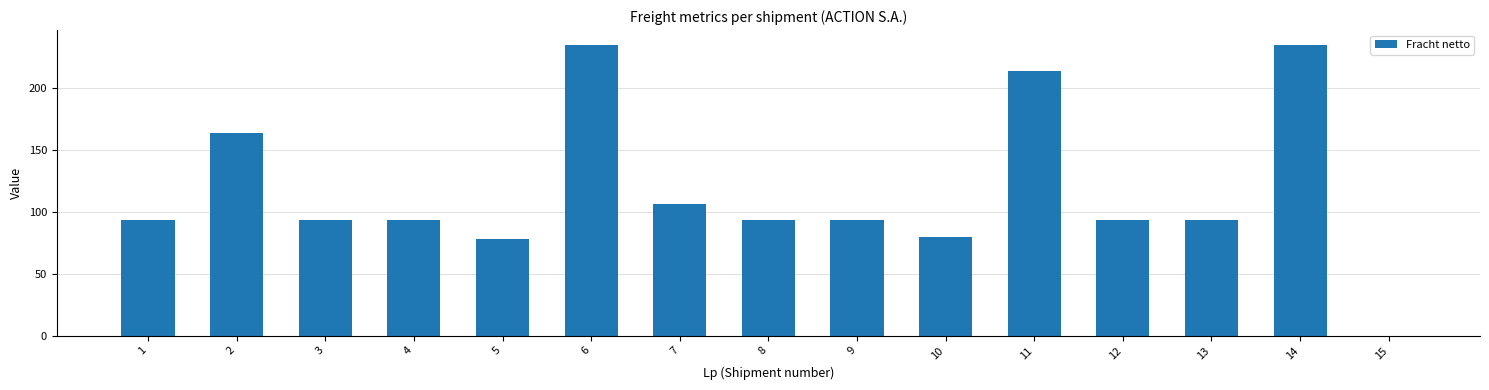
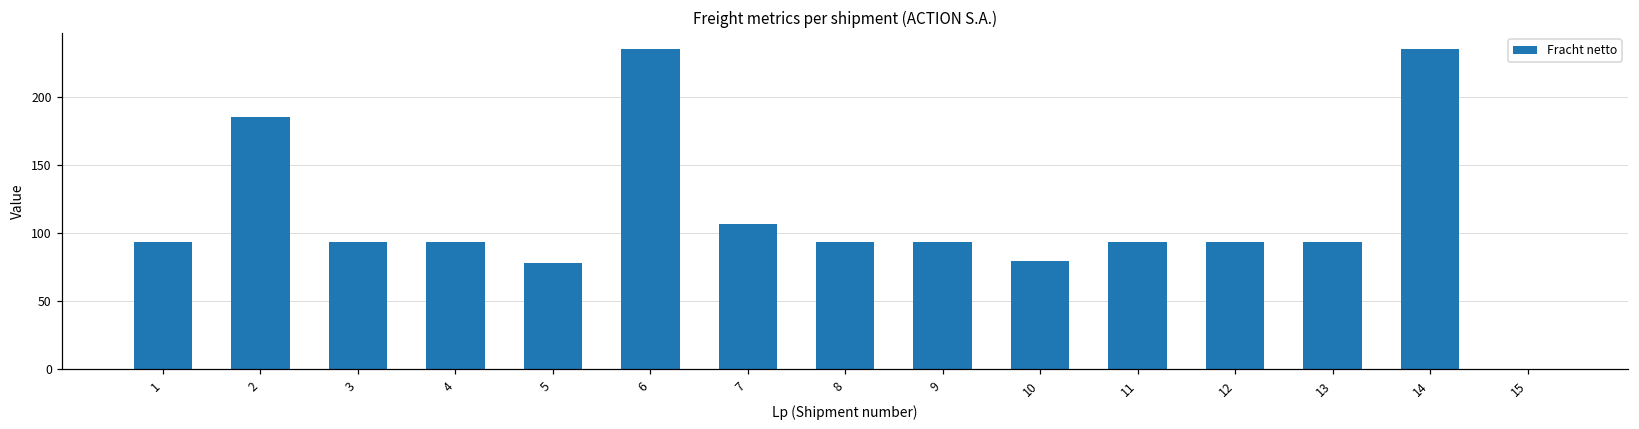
2: 164 -> 185
11: 213 -> 93
